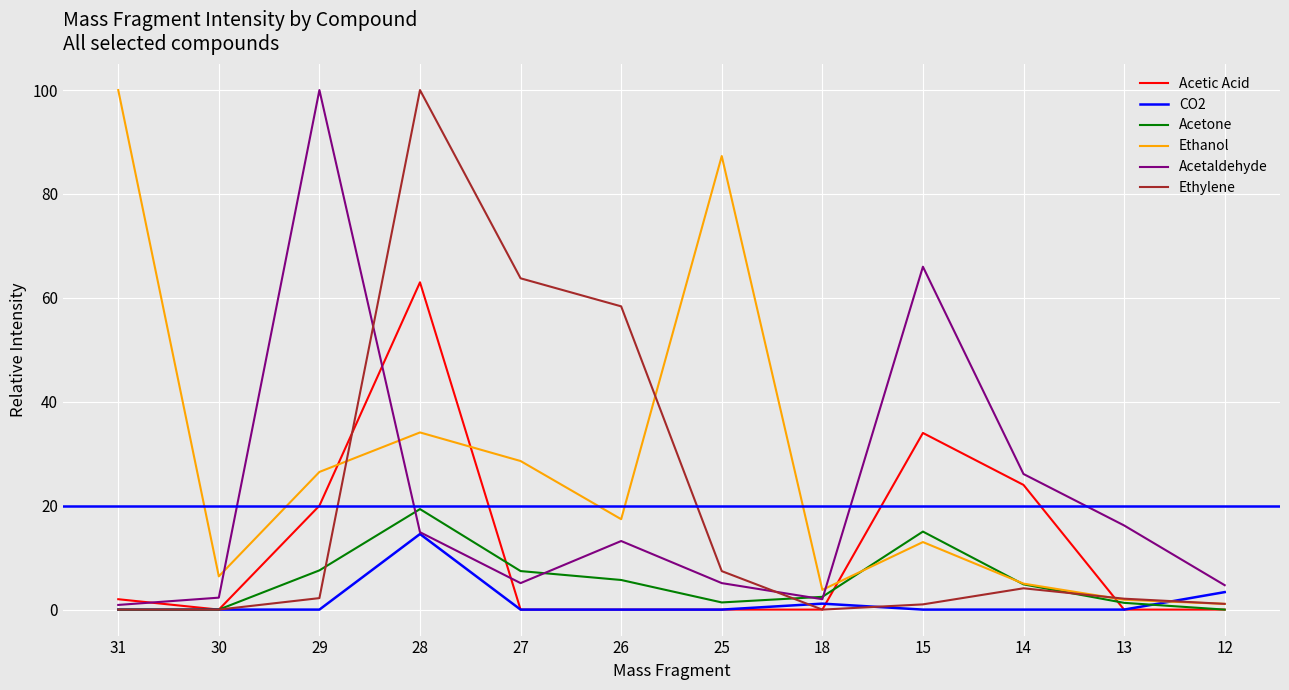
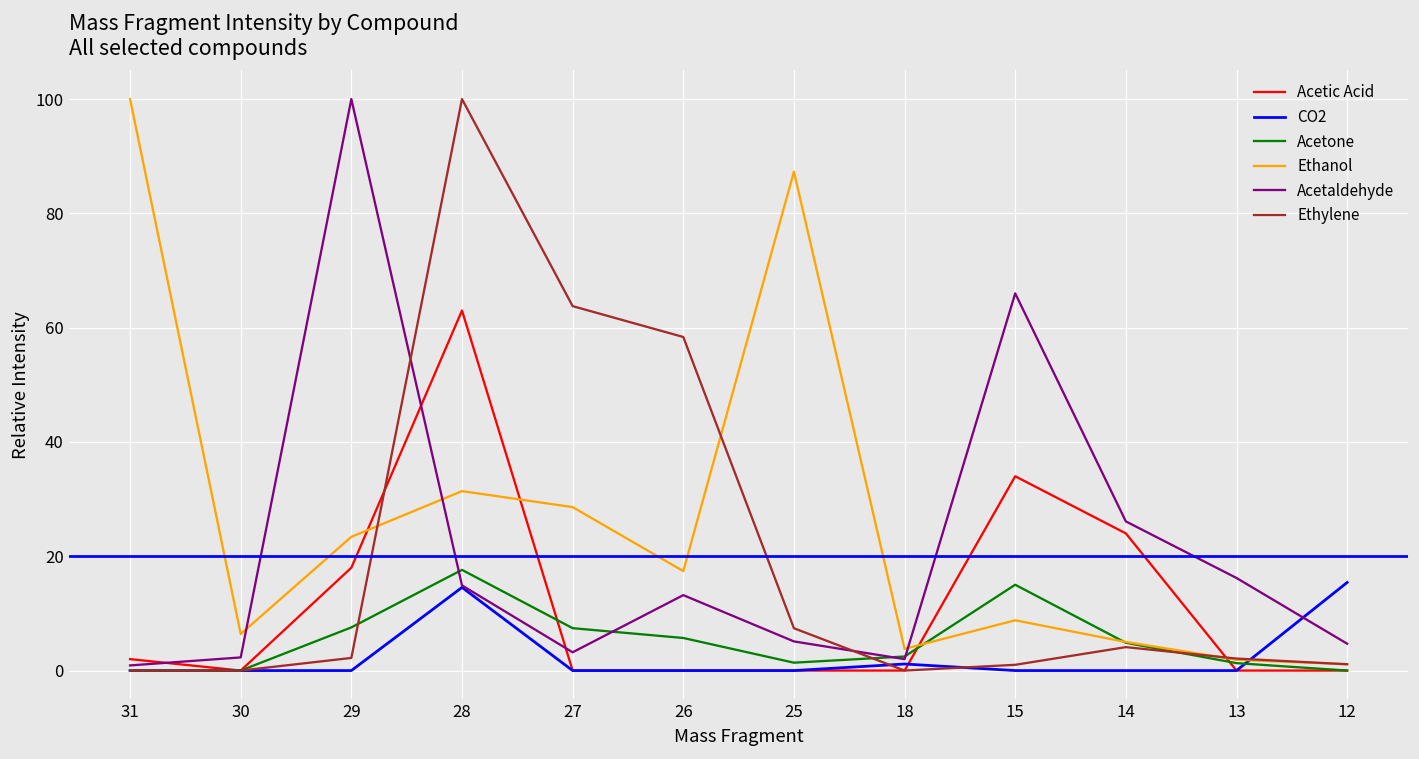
Acetic Acid, 29: 20 -> 18
Ethanol, 29: 27 -> 23
Acetone, 28: 19 -> 18
Ethanol, 28: 34 -> 31
Acetaldehyde, 27: 5 -> 3
Ethanol, 15: 13 -> 9
CO2, 12: 3 -> 15
